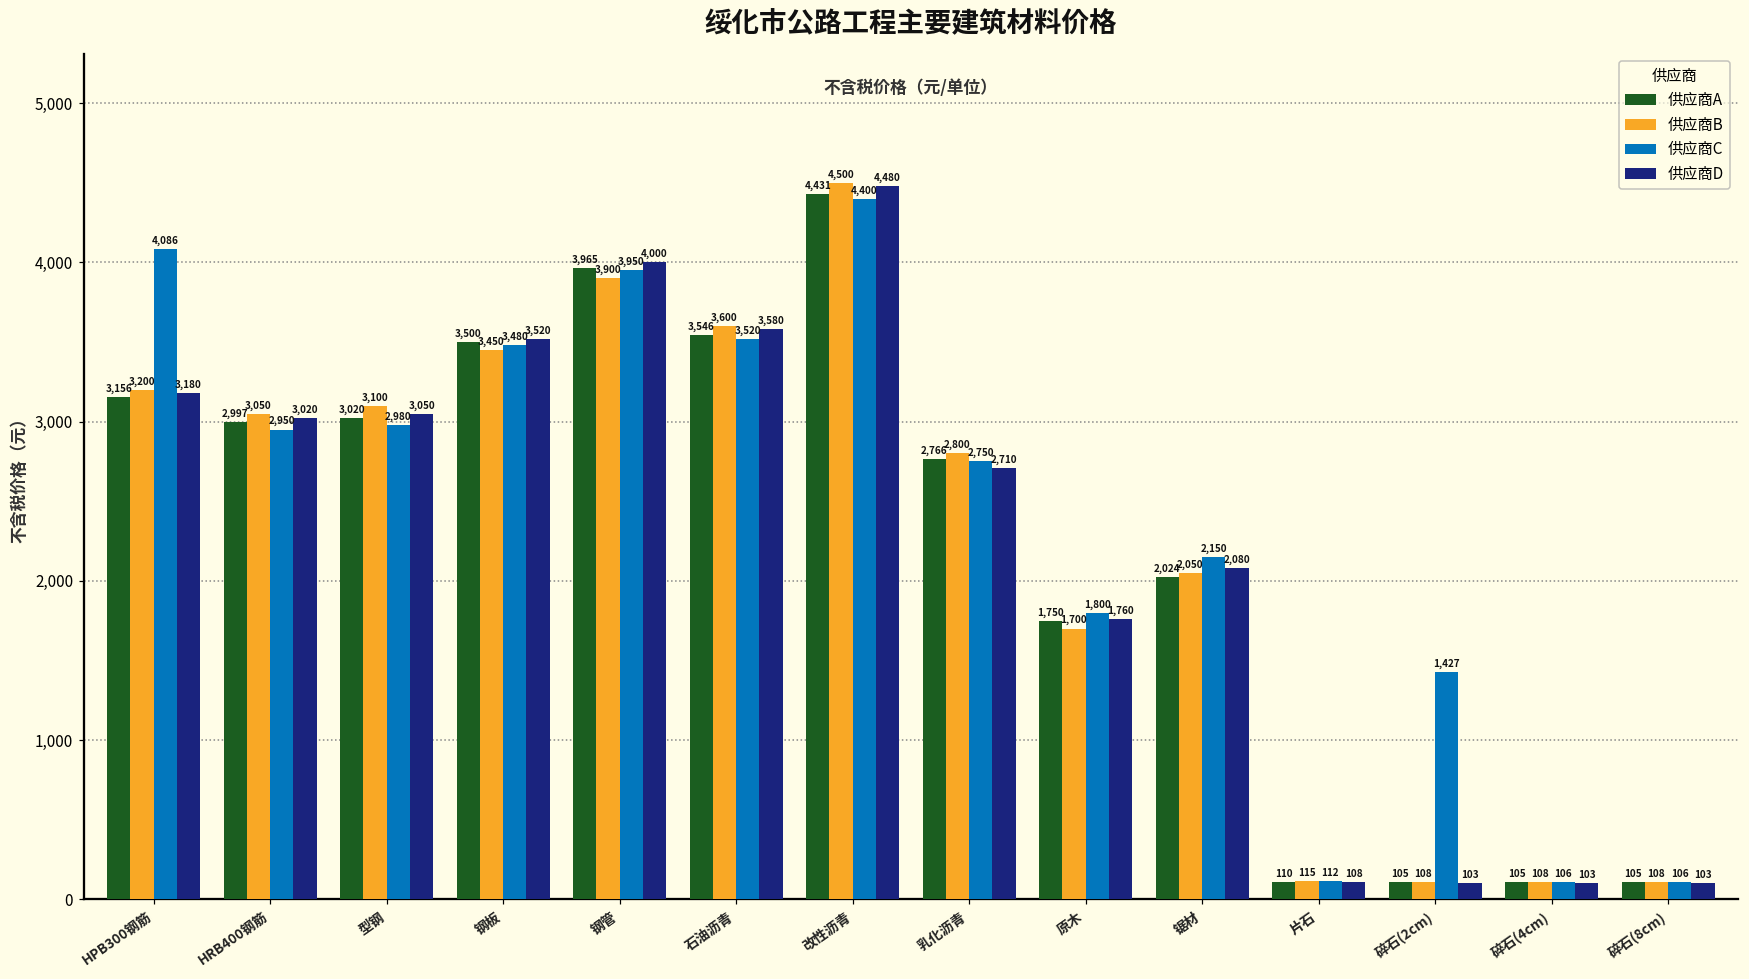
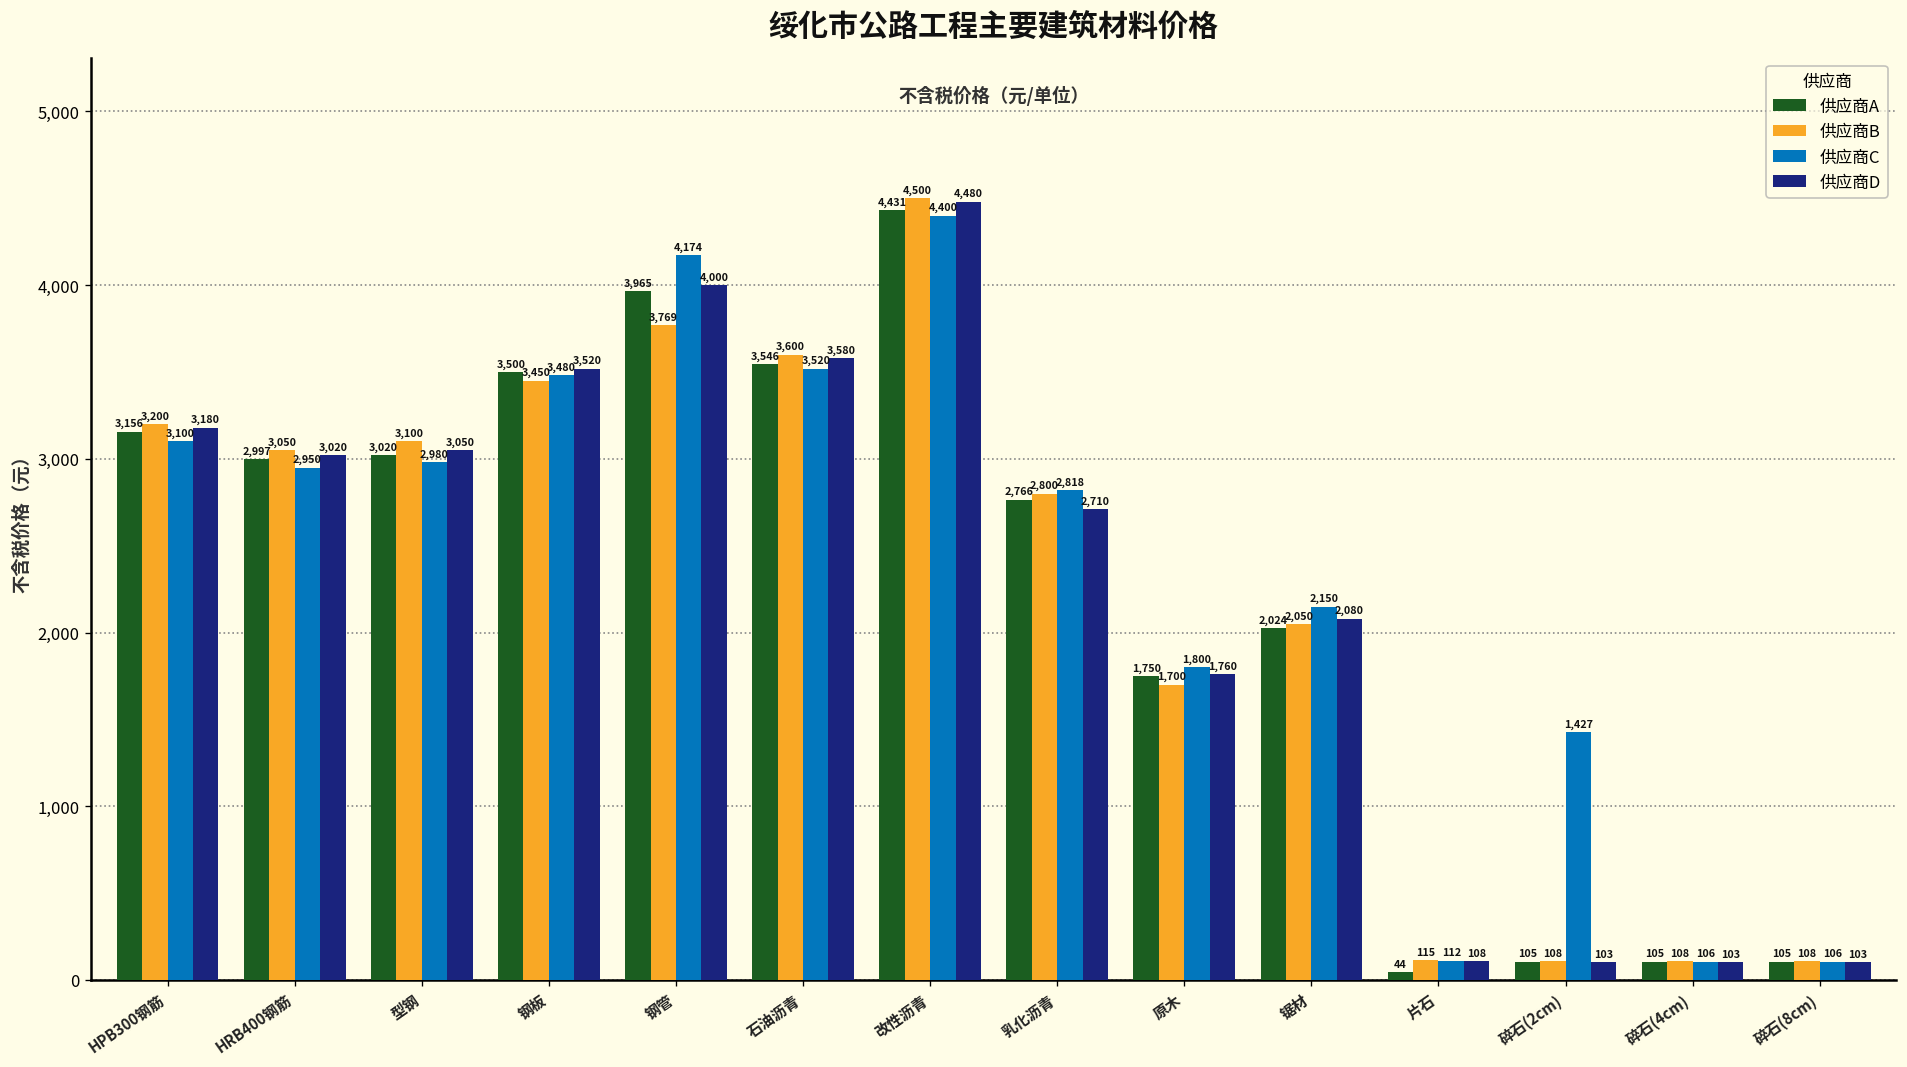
供应商C, HPB300钢筋: 4,086 -> 3,100
供应商B, 钢管: 3,900 -> 3,769
供应商C, 钢管: 3,950 -> 4,174
供应商C, 乳化沥青: 2,750 -> 2,818
供应商A, 片石: 110 -> 44
